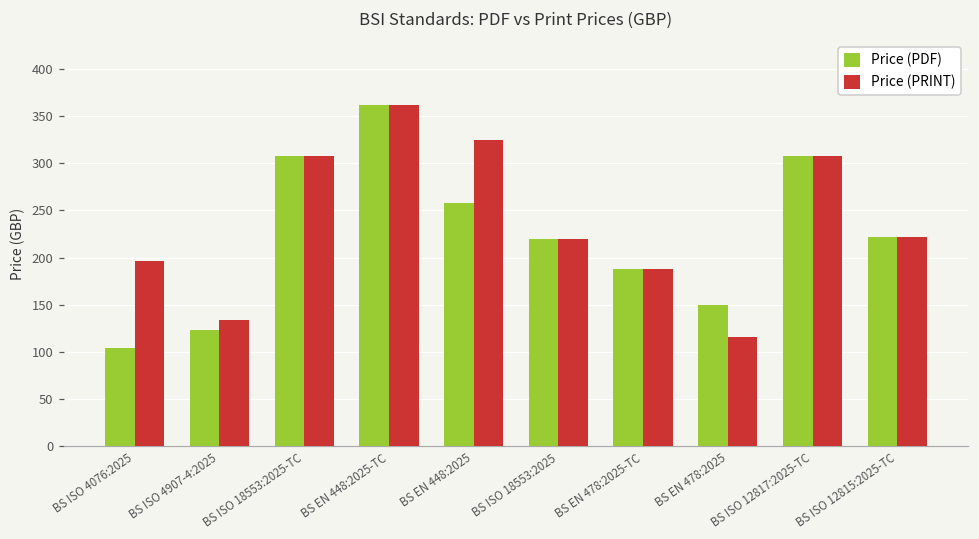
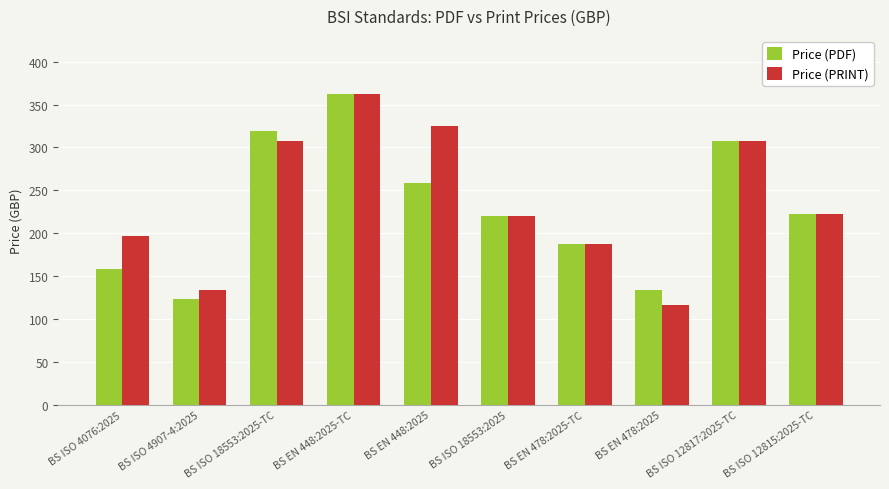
Price (PDF), BS ISO 4076:2025: 100 -> 160
Price (PDF), BS ISO 18553:2025-TC: 310 -> 320
Price (PDF), BS EN 478:2025: 150 -> 130
